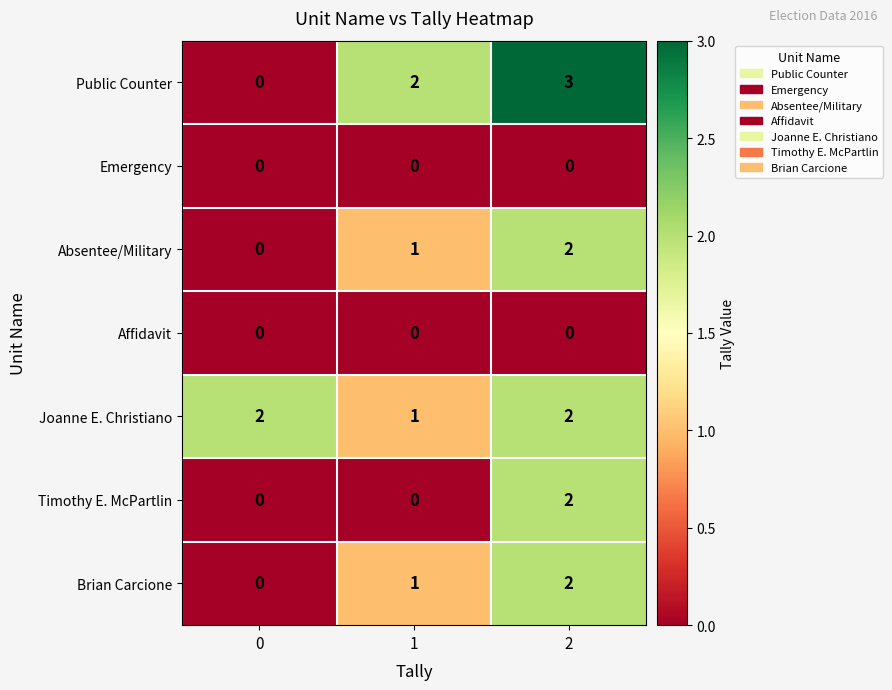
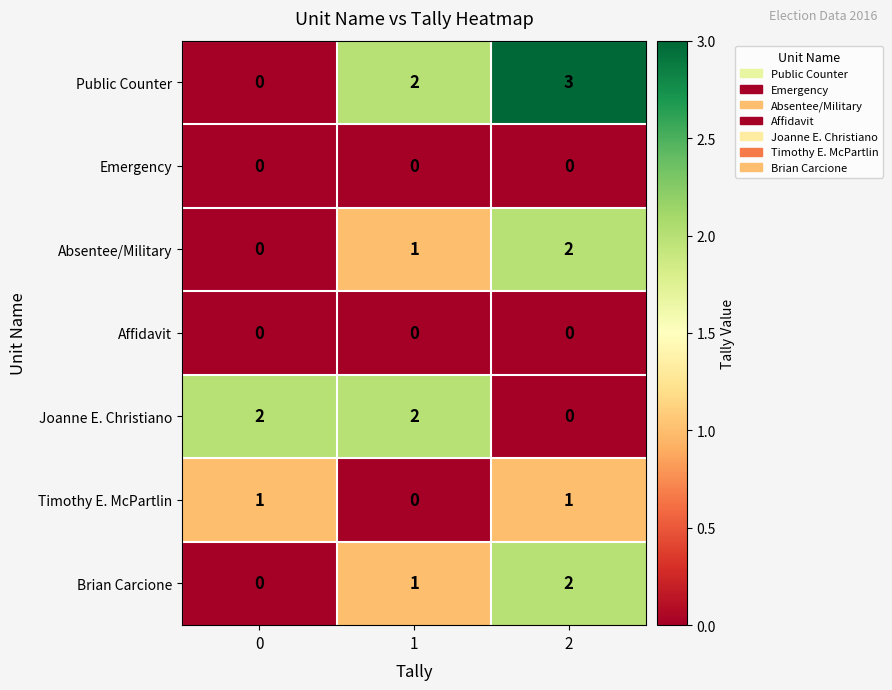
Joanne E. Christiano, 1: 1 -> 2
Joanne E. Christiano, 2: 2 -> 0
Timothy E. McPartlin, 0: 0 -> 1
Timothy E. McPartlin, 2: 2 -> 1
